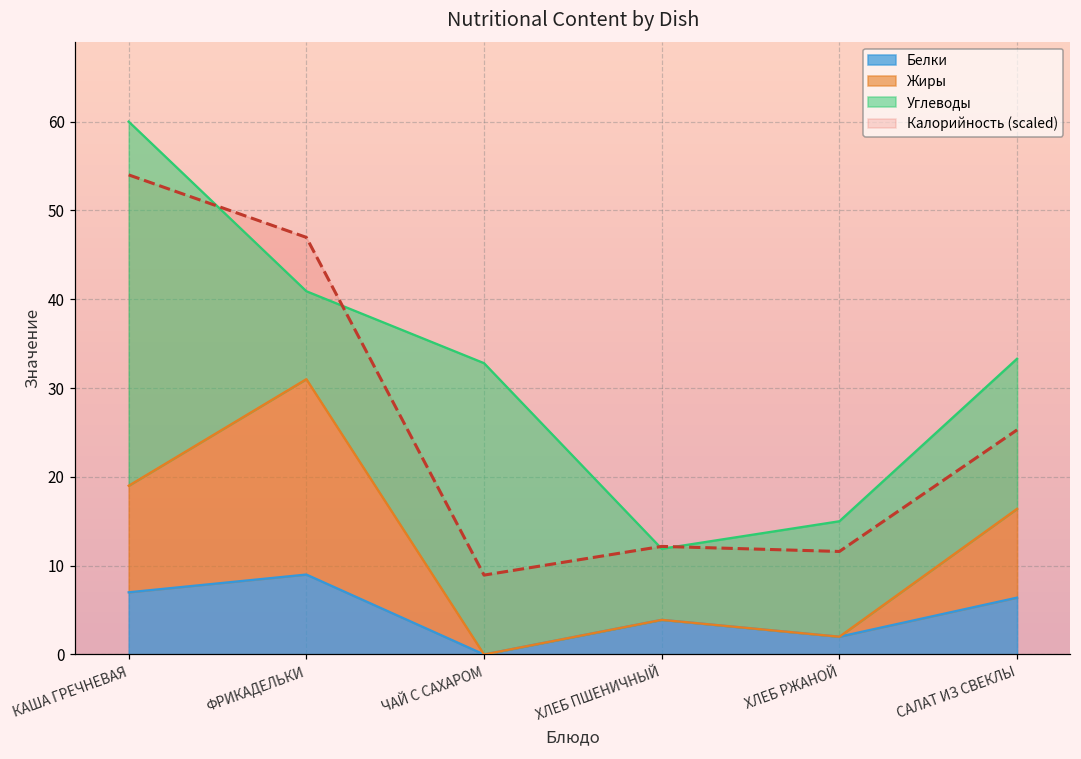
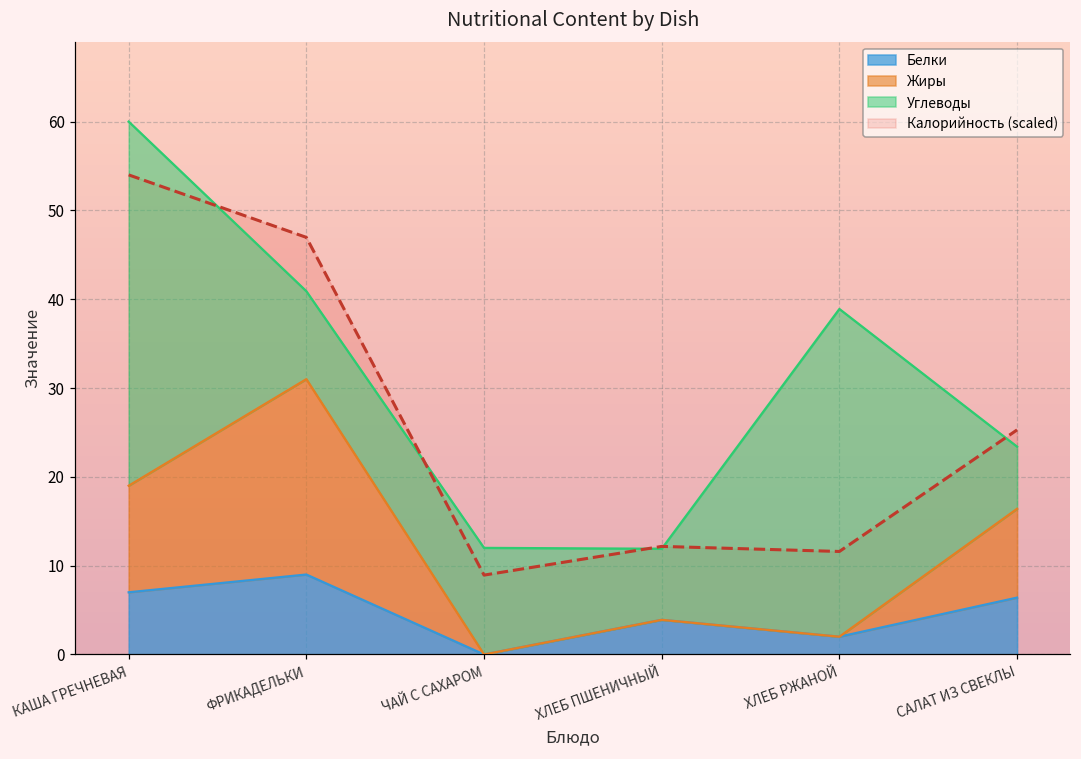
Углеводы, ЧАЙ С САХАРОМ: 33 -> 12
Углеводы, ХЛЕБ РЖАНОЙ: 13 -> 37
Углеводы, САЛАТ ИЗ СВЕКЛЫ: 17 -> 7
